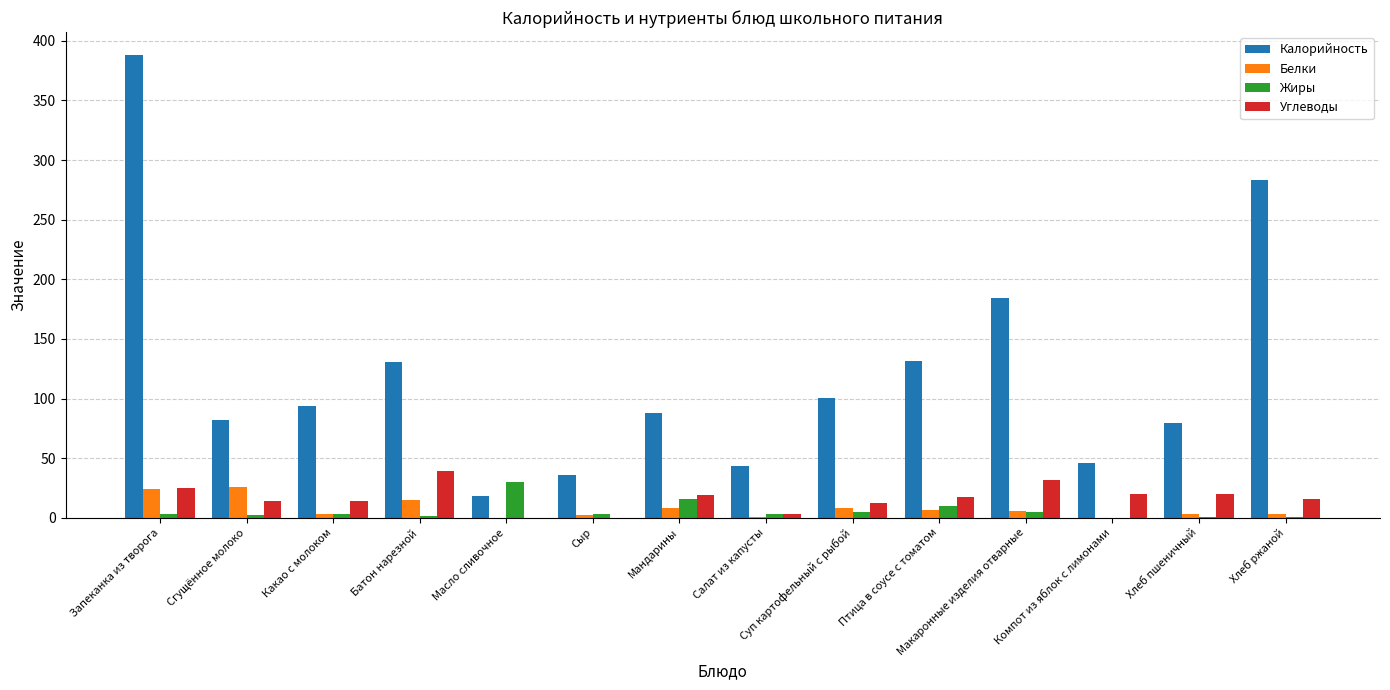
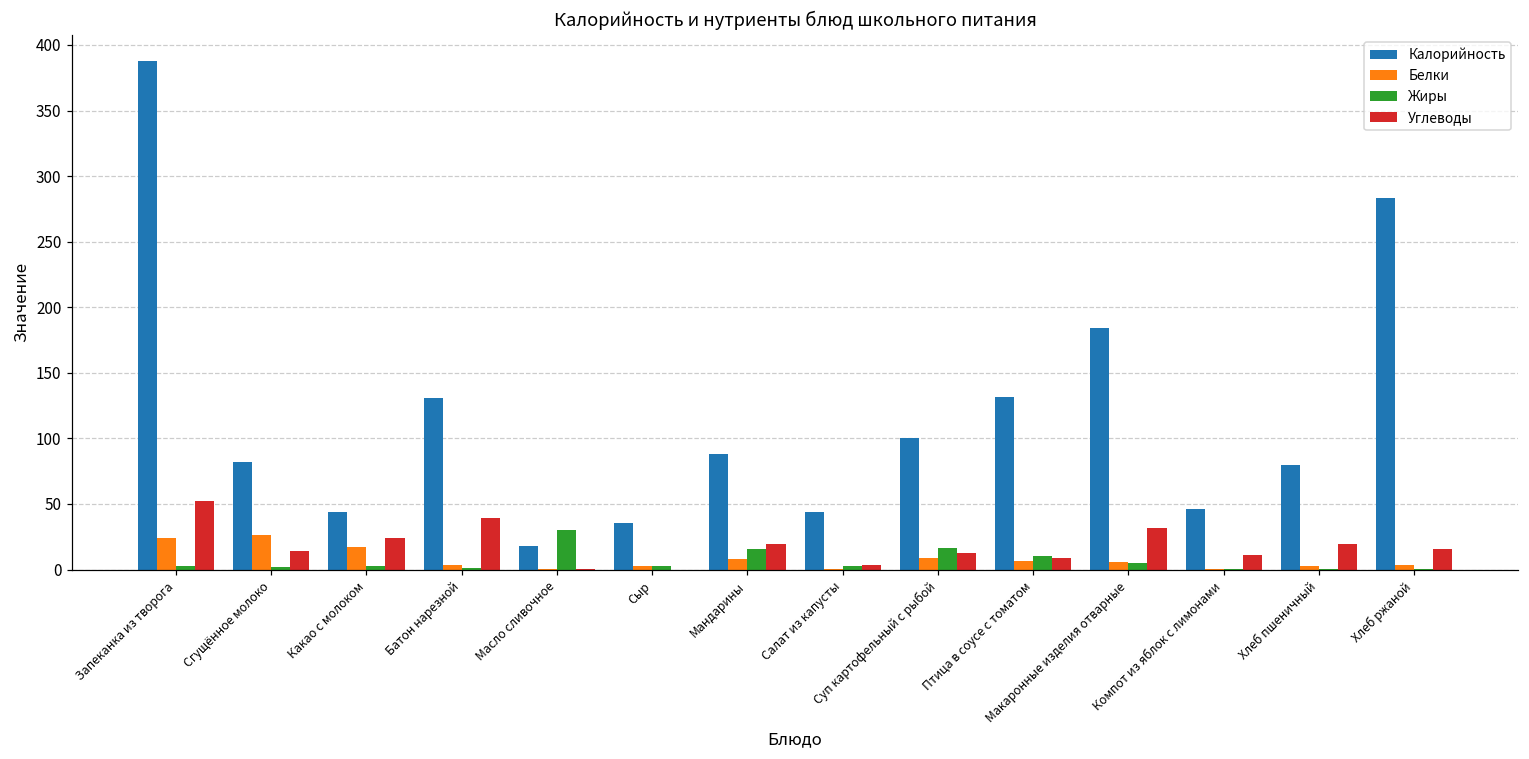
Углеводы, Запеканка из творога: 25 -> 52
Калорийность, Какао с молоком: 94 -> 44
Белки, Какао с молоком: 3 -> 17
Углеводы, Какао с молоком: 14 -> 24
Белки, Батон нарезной: 15 -> 4
Жиры, Суп картофельный с рыбой: 5 -> 16
Углеводы, Птица в соусе с томатом: 17 -> 9
Углеводы, Компот из яблок с лимонами: 20 -> 11
